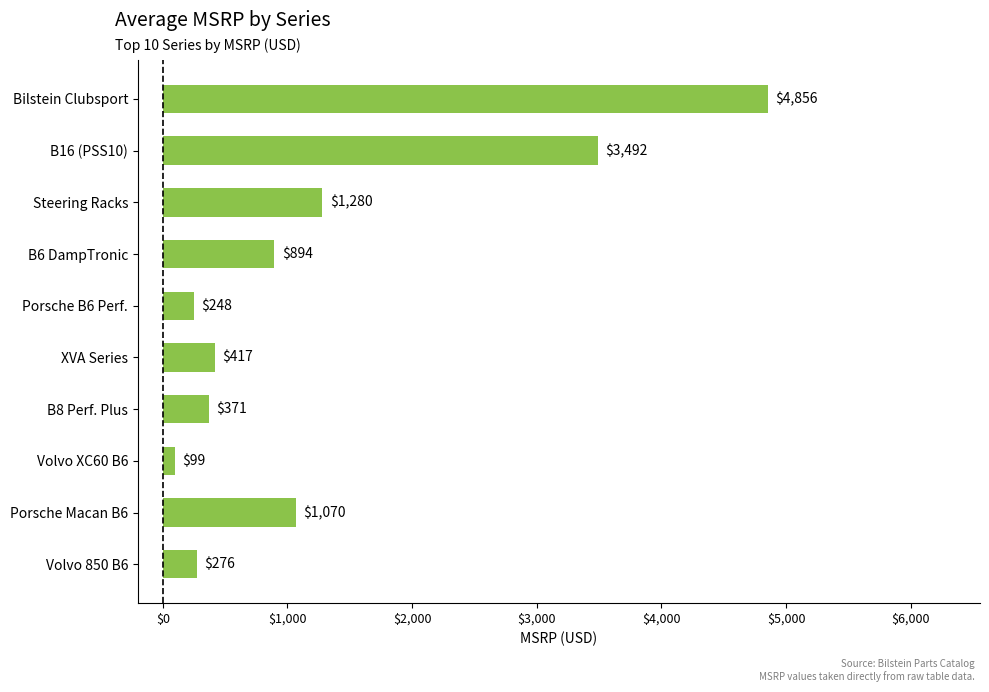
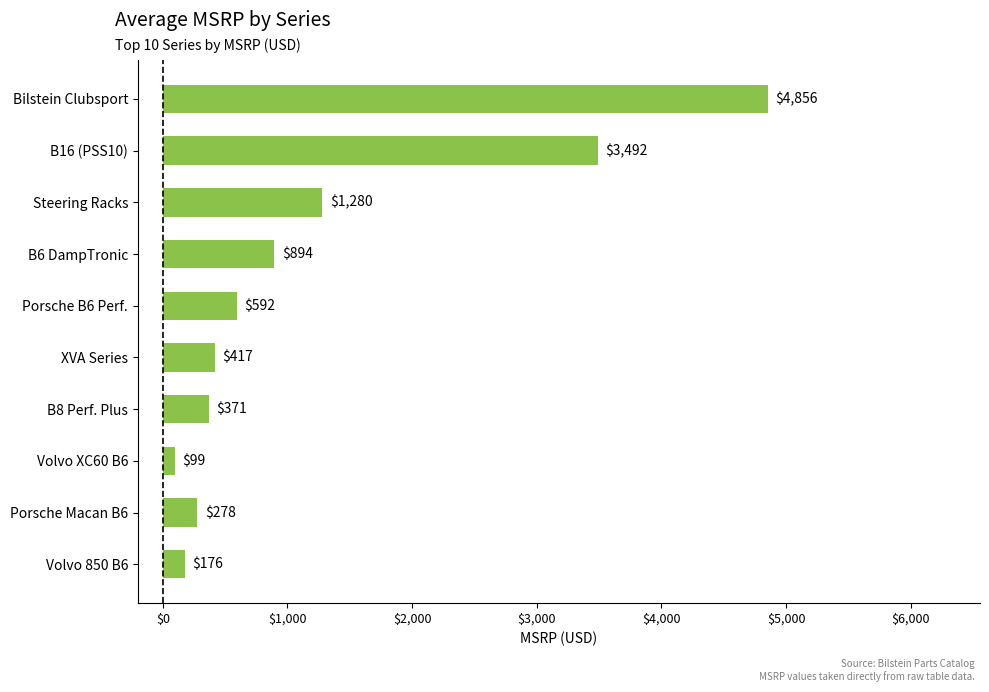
Porsche B6 Perf.: $248 -> $592
Porsche Macan B6: $1,070 -> $278
Volvo 850 B6: $276 -> $176
